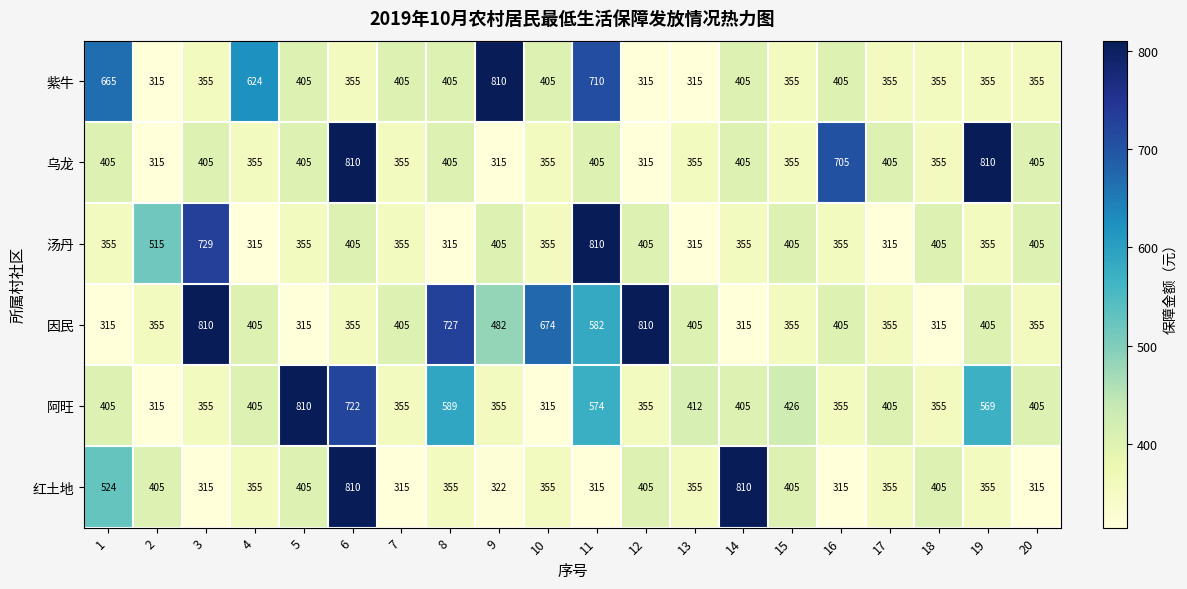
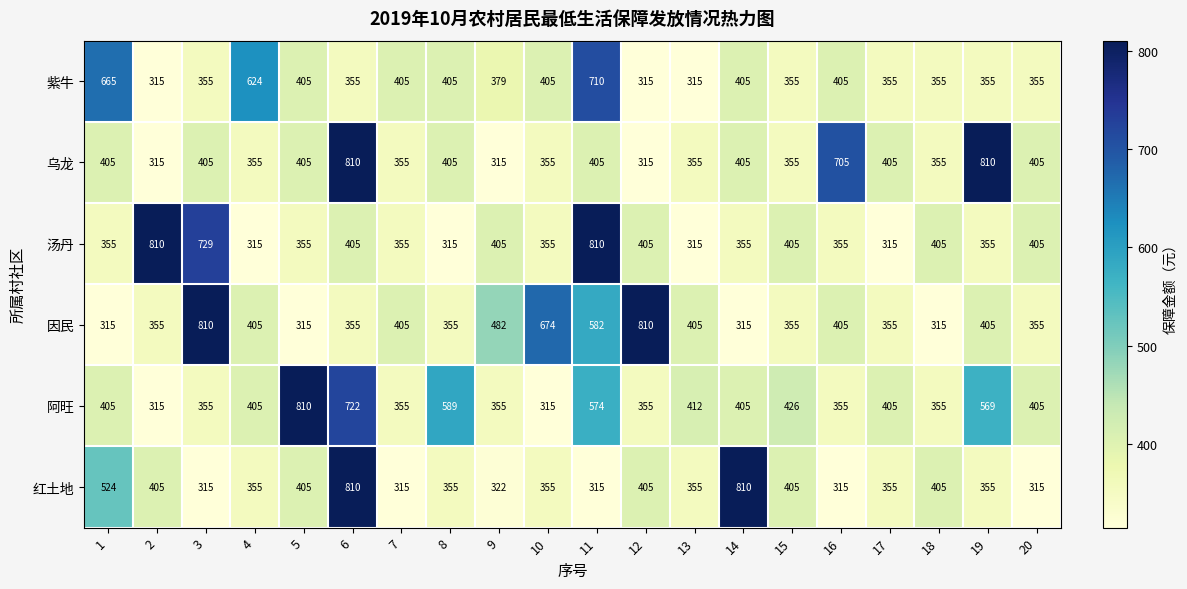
紫牛, 9: 810 -> 379
汤丹, 2: 515 -> 810
因民, 8: 727 -> 355
